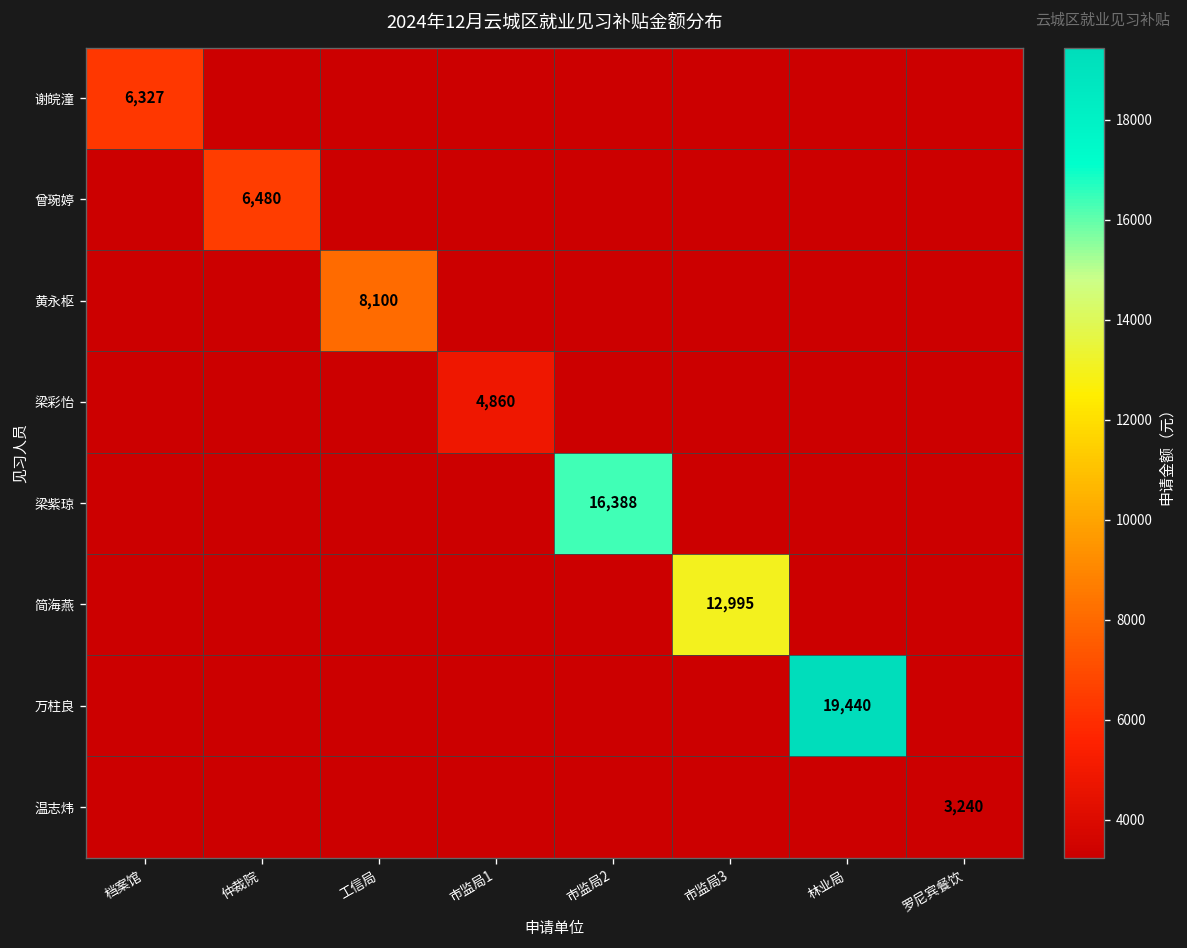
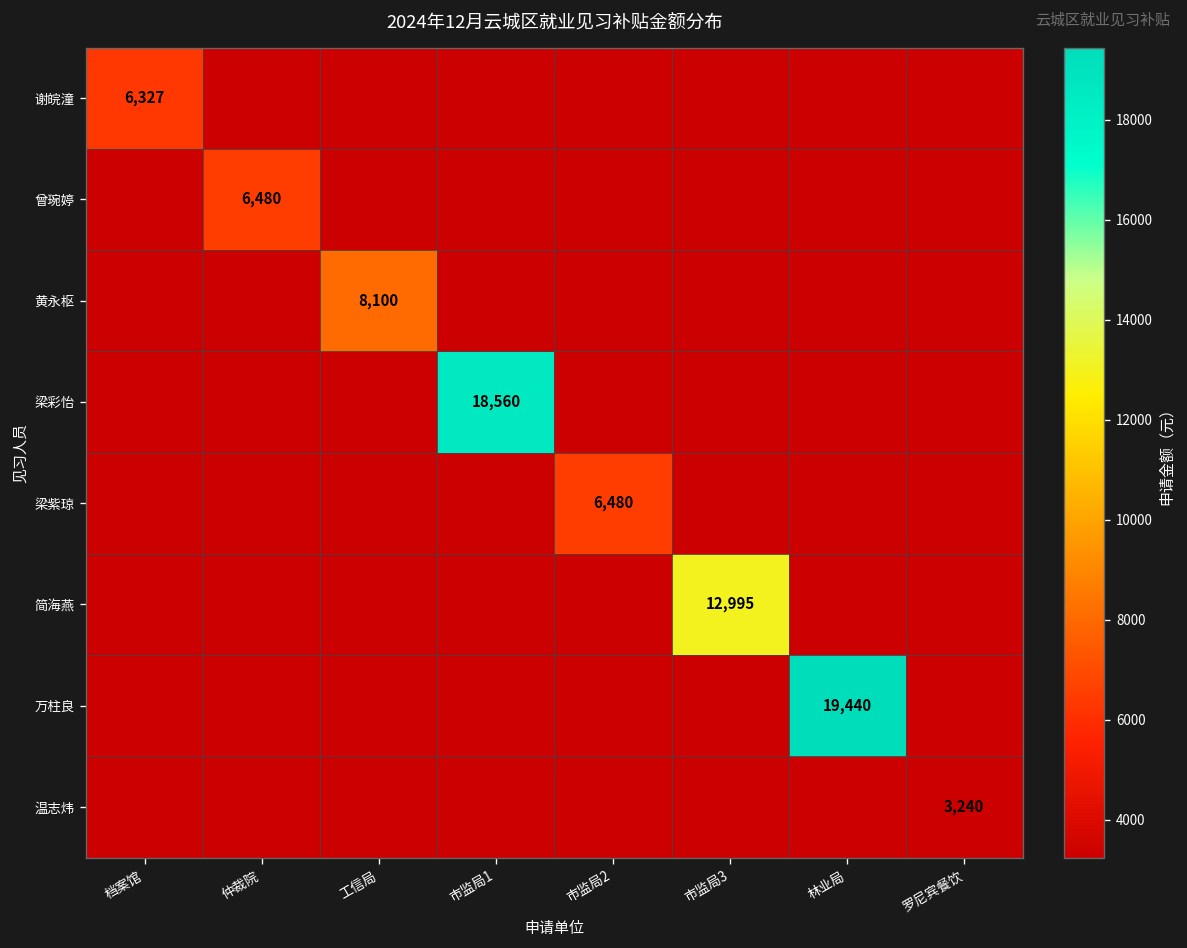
梁彩怡, 市监局1: 4,860 -> 18,560
梁紫琼, 市监局2: 16,388 -> 6,480
